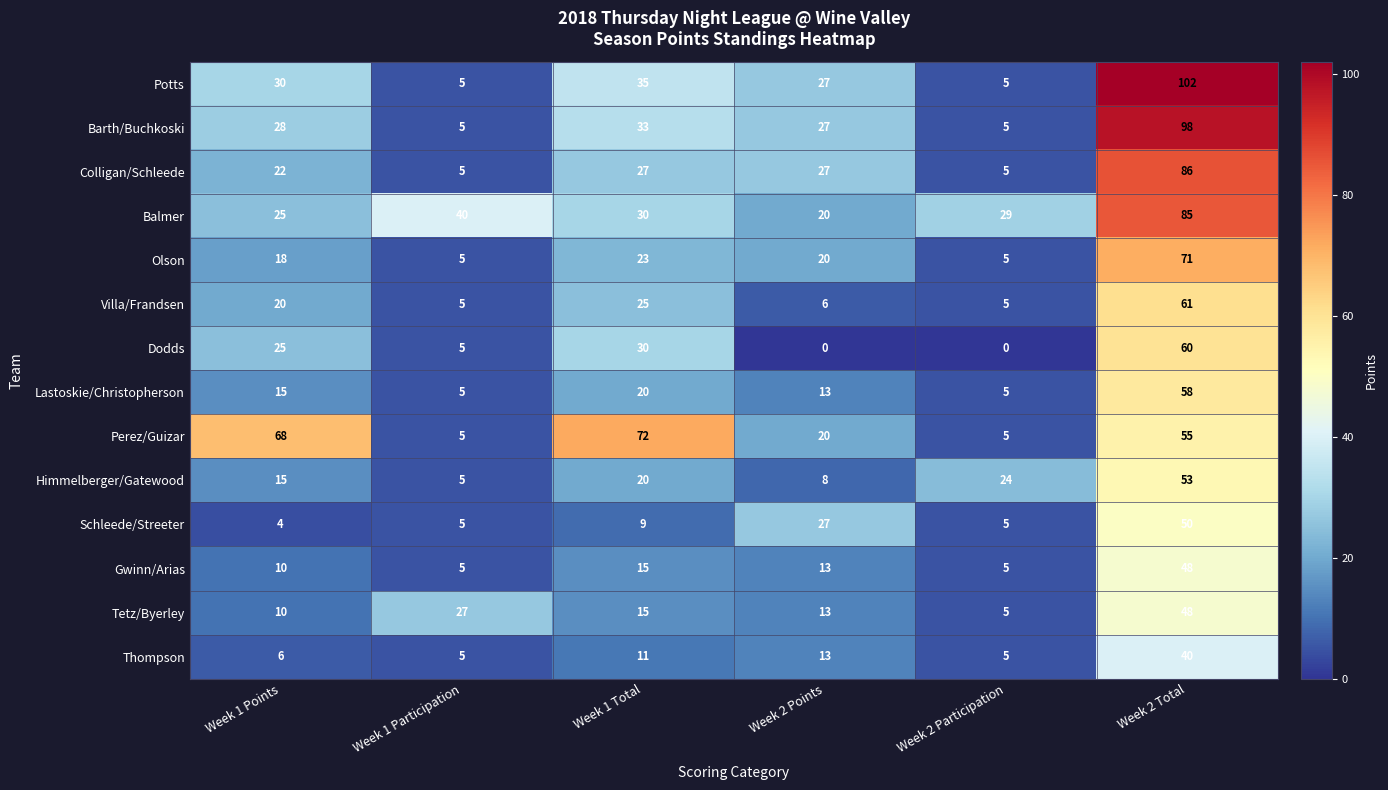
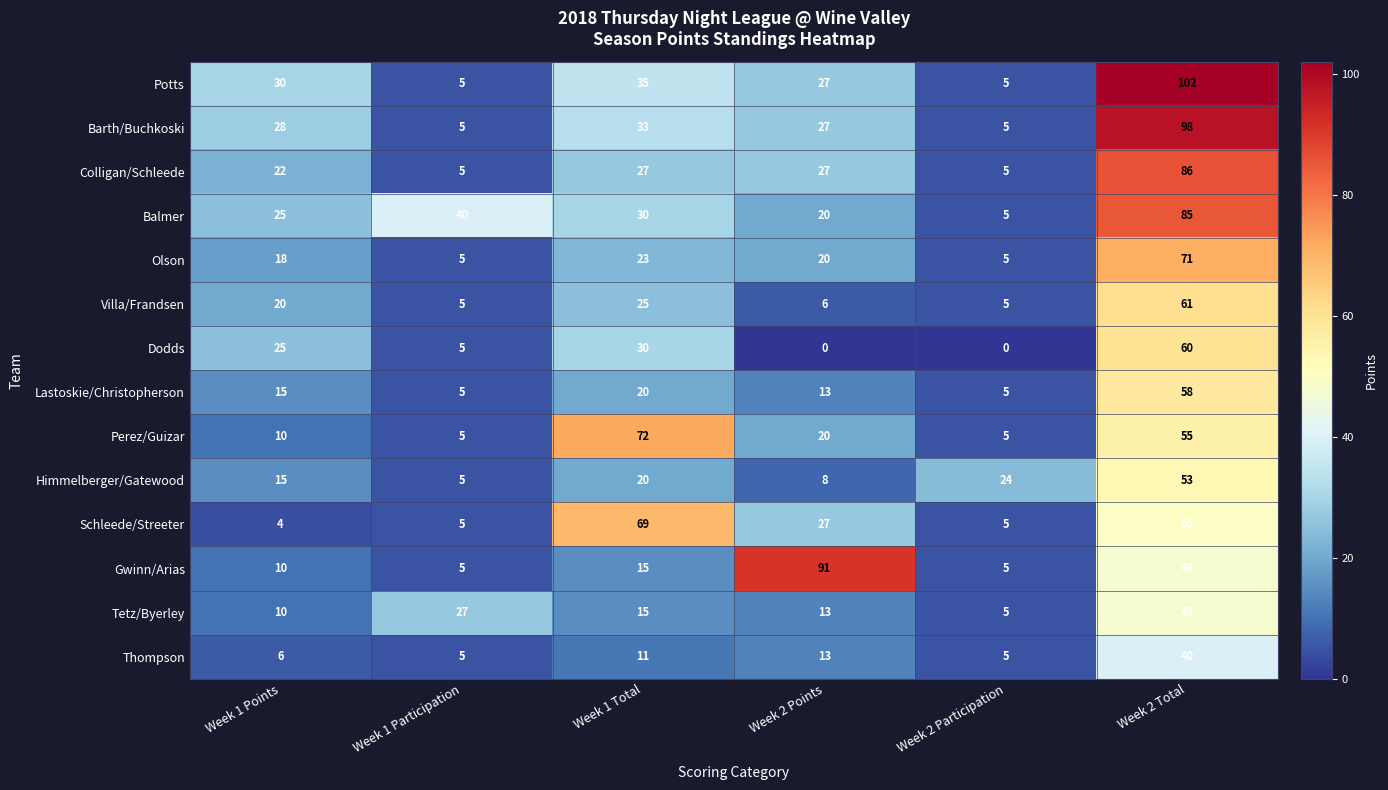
Balmer, Week 2 Participation: 29 -> 5
Perez/Guizar, Week 1 Points: 68 -> 10
Schleede/Streeter, Week 1 Total: 9 -> 69
Gwinn/Arias, Week 2 Points: 13 -> 91
